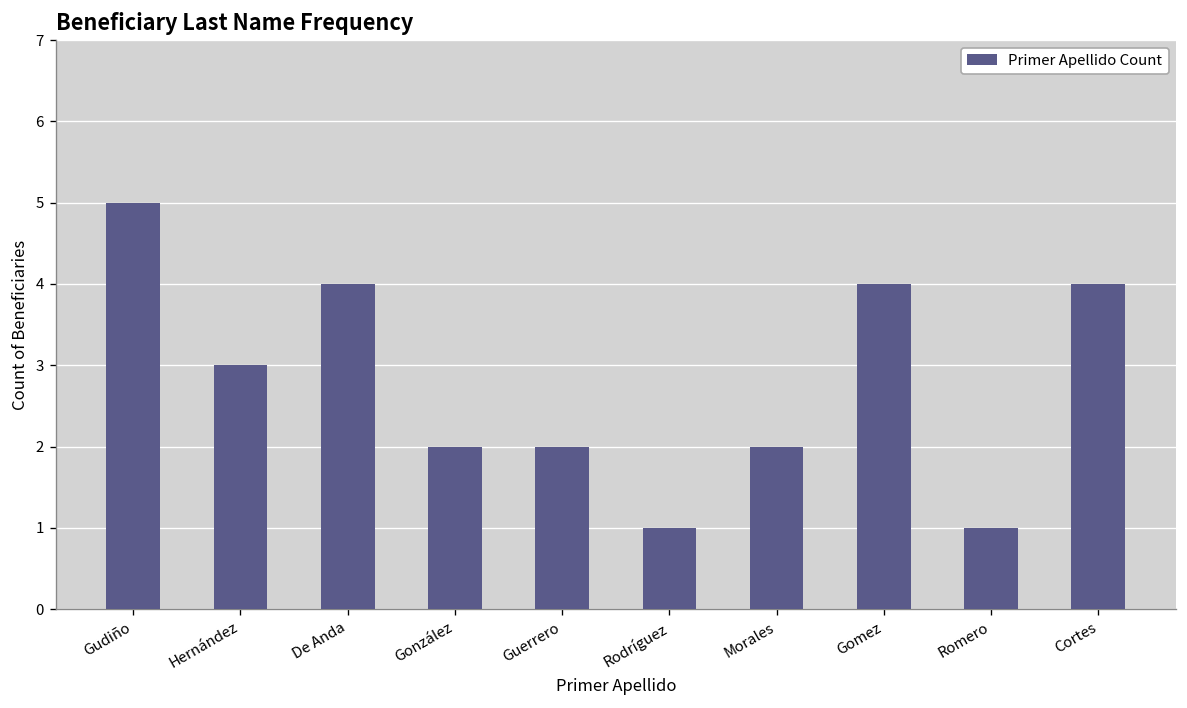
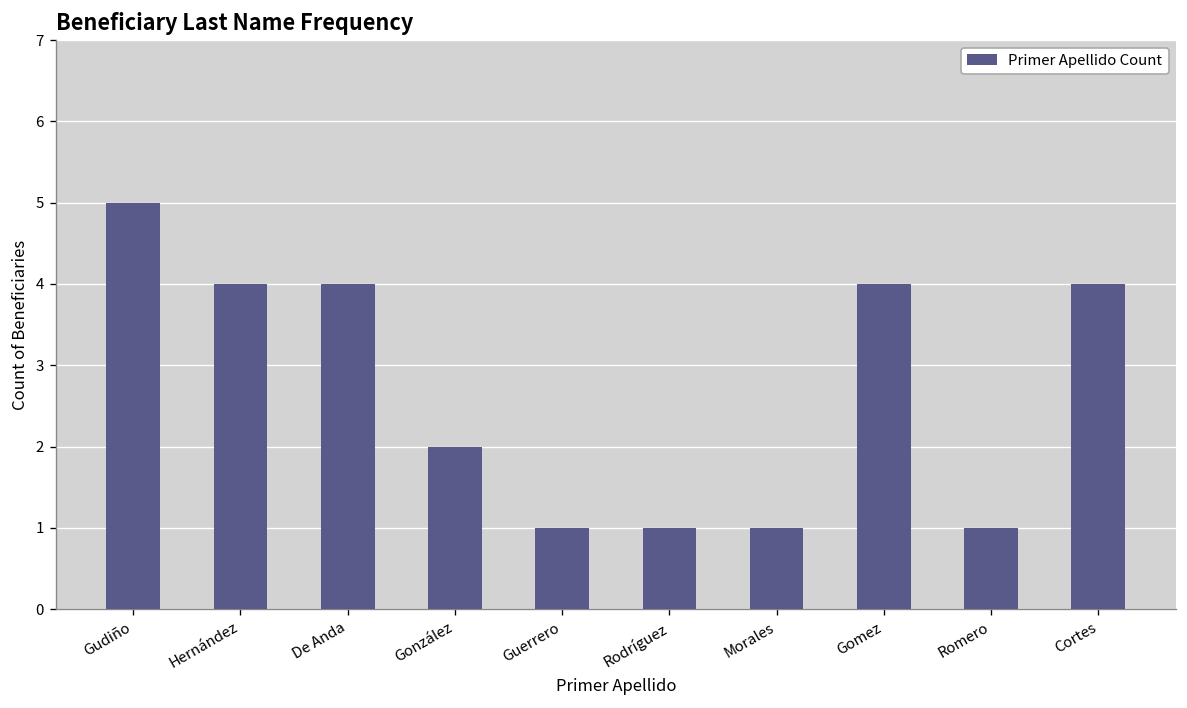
Hernández: 3 -> 4
Guerrero: 2 -> 1
Morales: 2 -> 1
